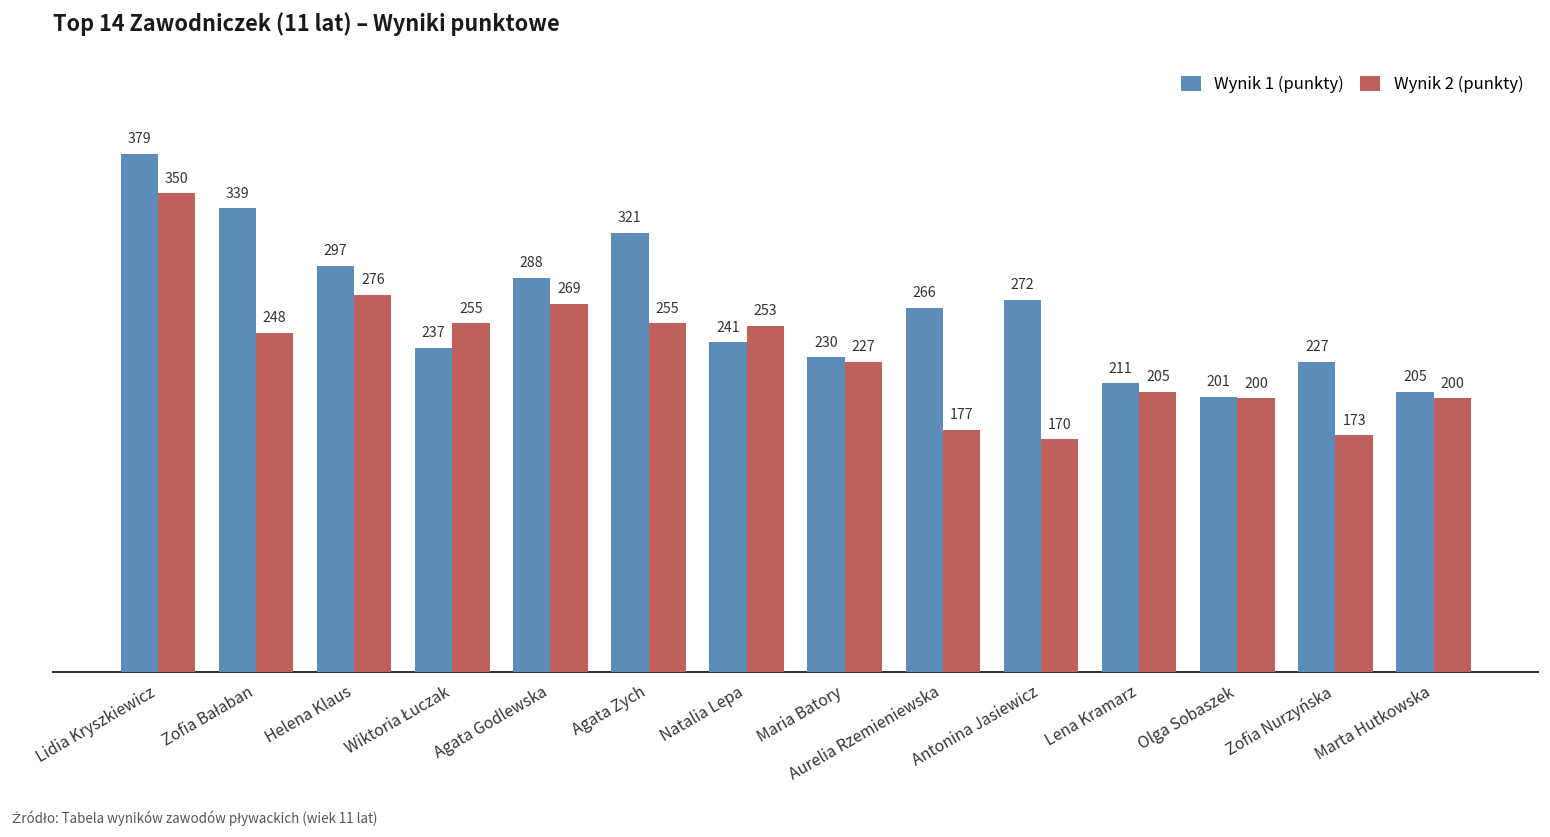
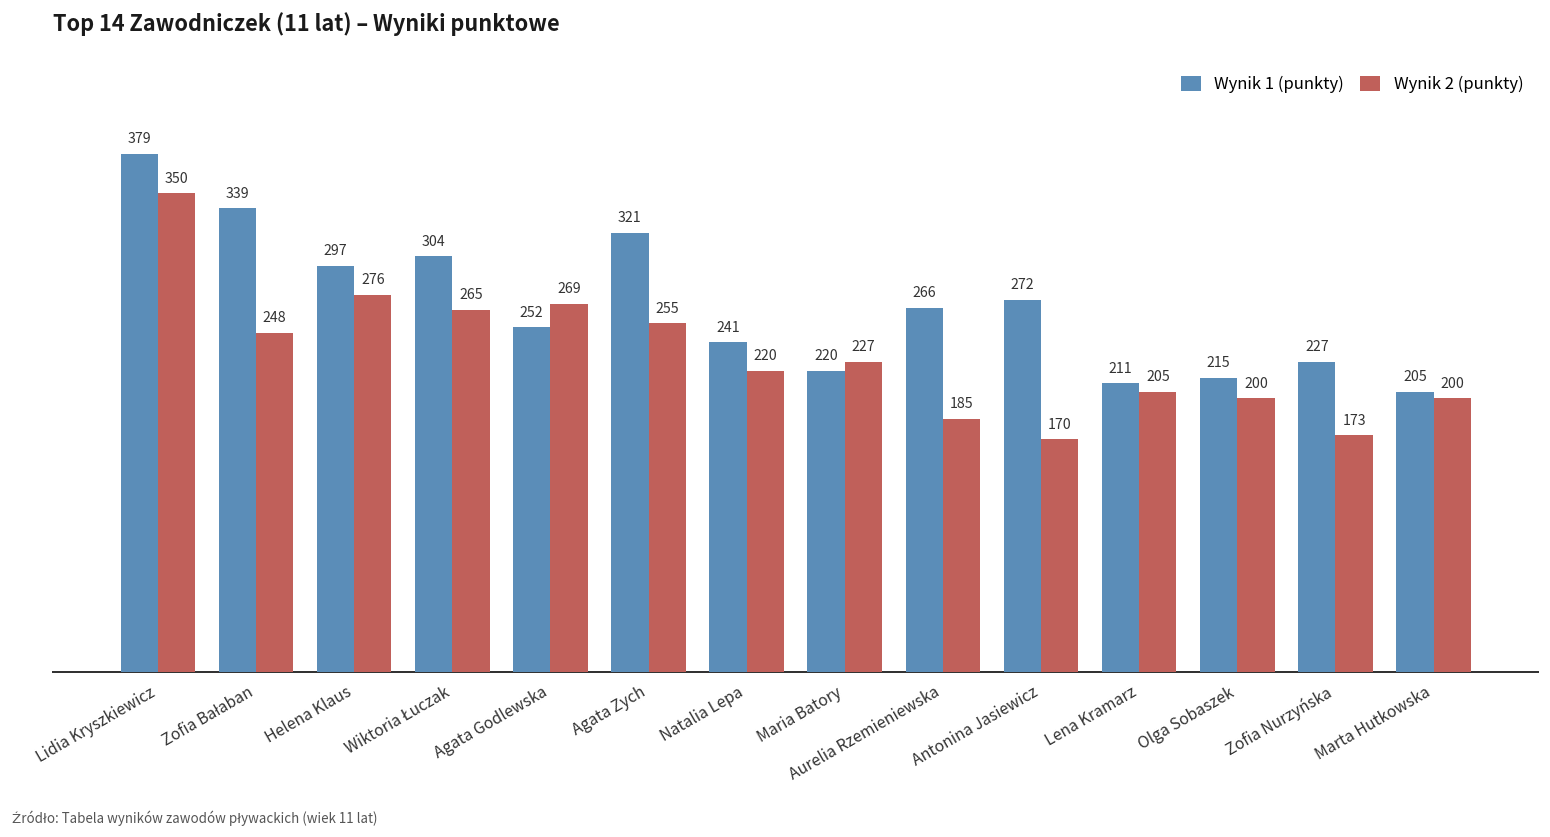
Wynik 1 (punkty), Wiktoria Łuczak: 237 -> 304
Wynik 2 (punkty), Wiktoria Łuczak: 255 -> 265
Wynik 1 (punkty), Agata Godlewska: 288 -> 252
Wynik 2 (punkty), Natalia Lepa: 253 -> 220
Wynik 1 (punkty), Maria Batory: 230 -> 220
Wynik 2 (punkty), Aurelia Rzemieniewska: 177 -> 185
Wynik 1 (punkty), Olga Sobaszek: 201 -> 215
